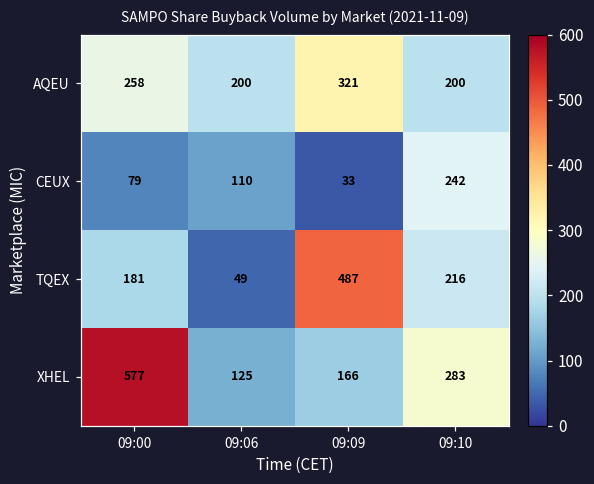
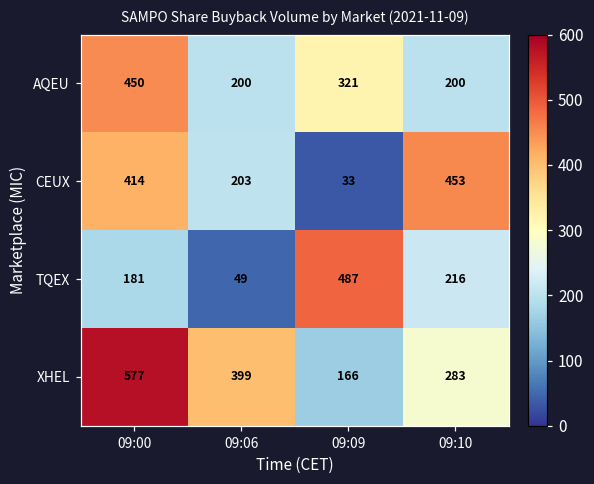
AQEU, 09:00: 258 -> 450
CEUX, 09:00: 79 -> 414
CEUX, 09:06: 110 -> 203
CEUX, 09:10: 242 -> 453
XHEL, 09:06: 125 -> 399
